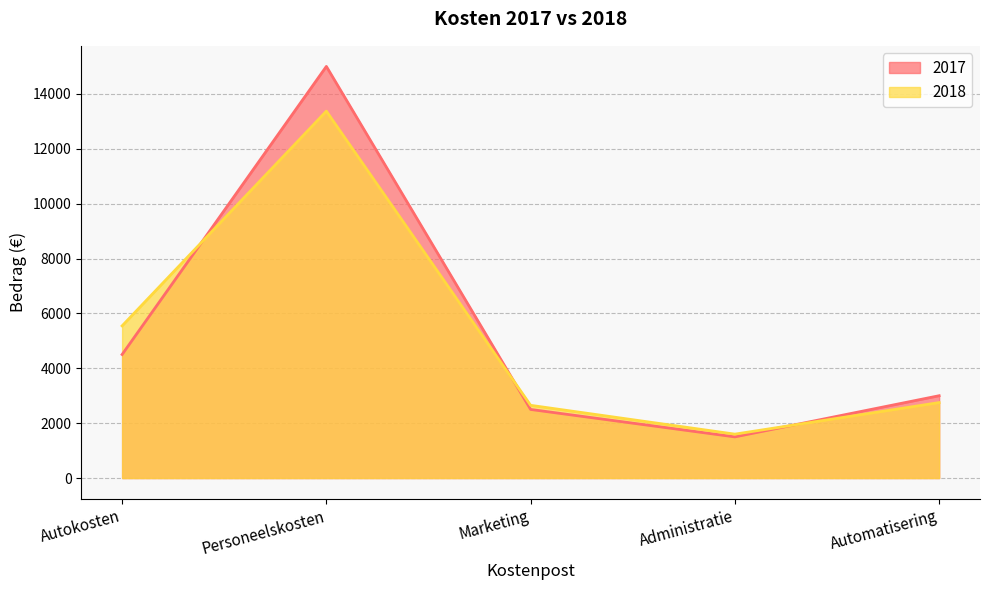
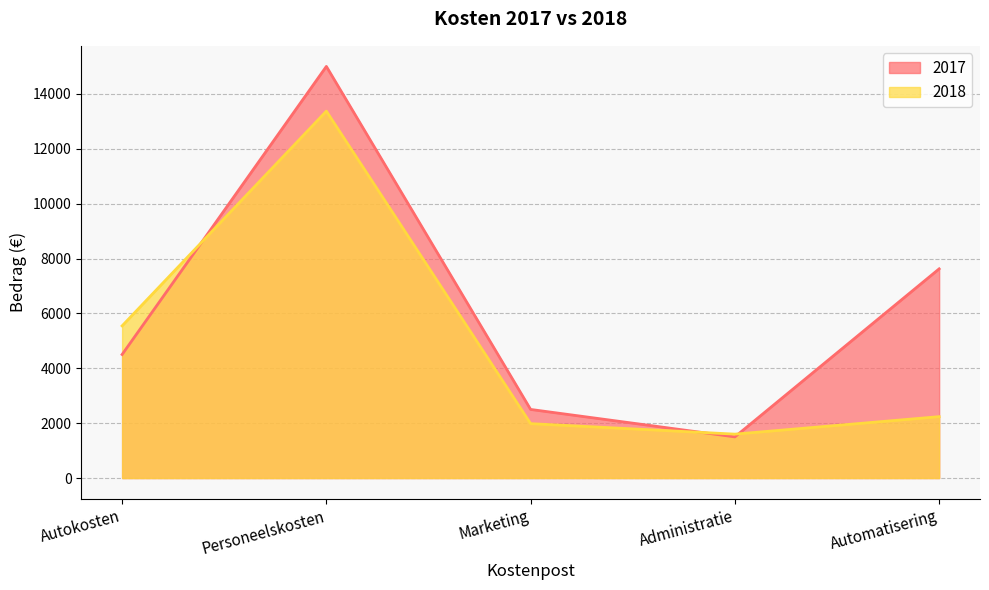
2018, Marketing: 2700 -> 2000
2017, Automatisering: 3000 -> 7600
2018, Automatisering: 2800 -> 2200
